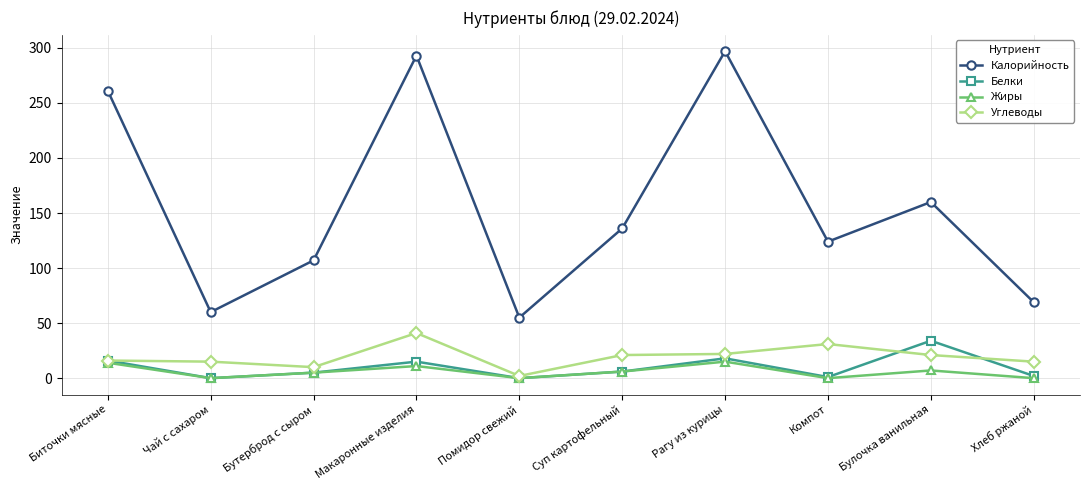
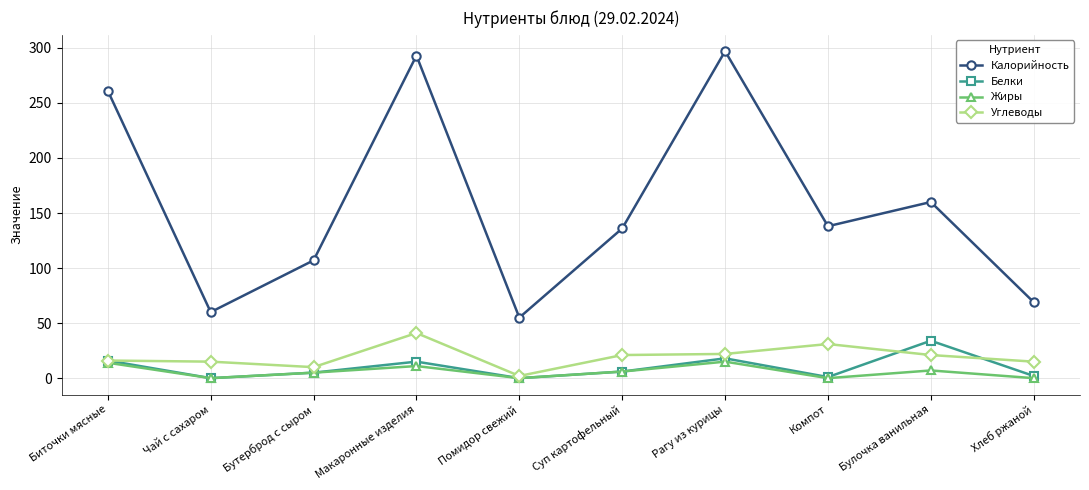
Калорийность, Компот: 124 -> 138
